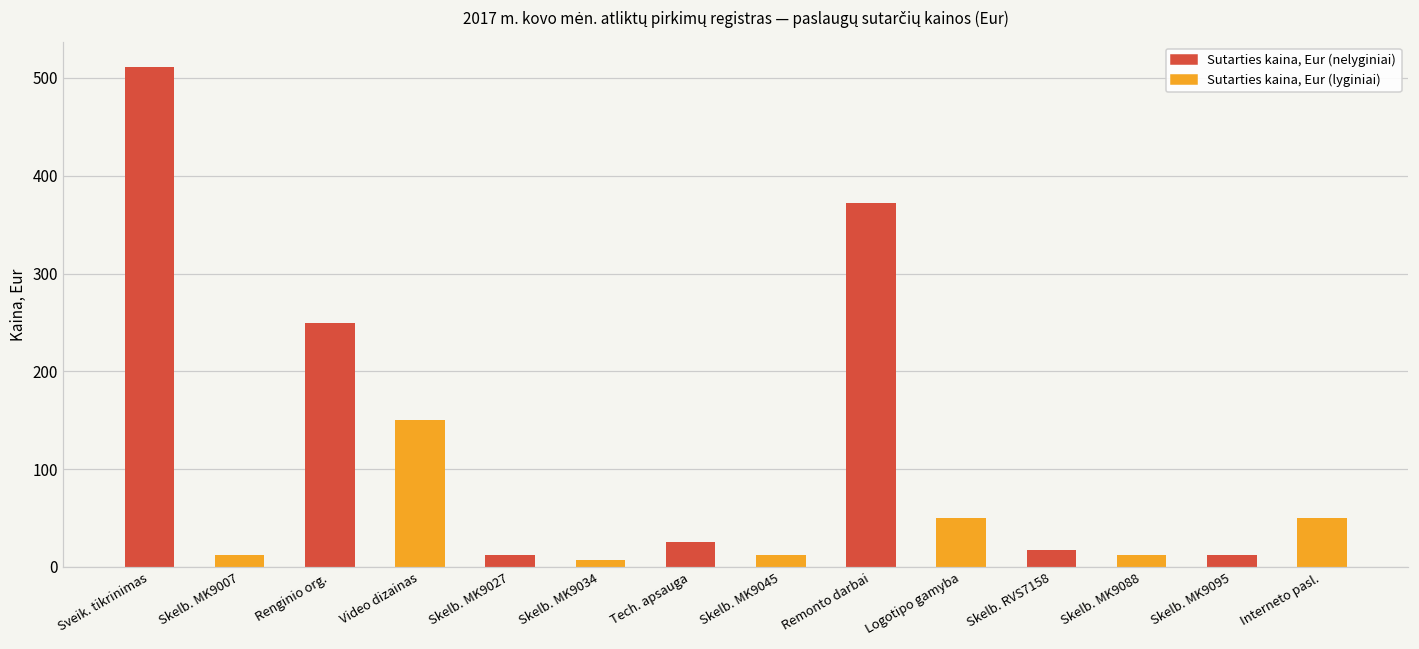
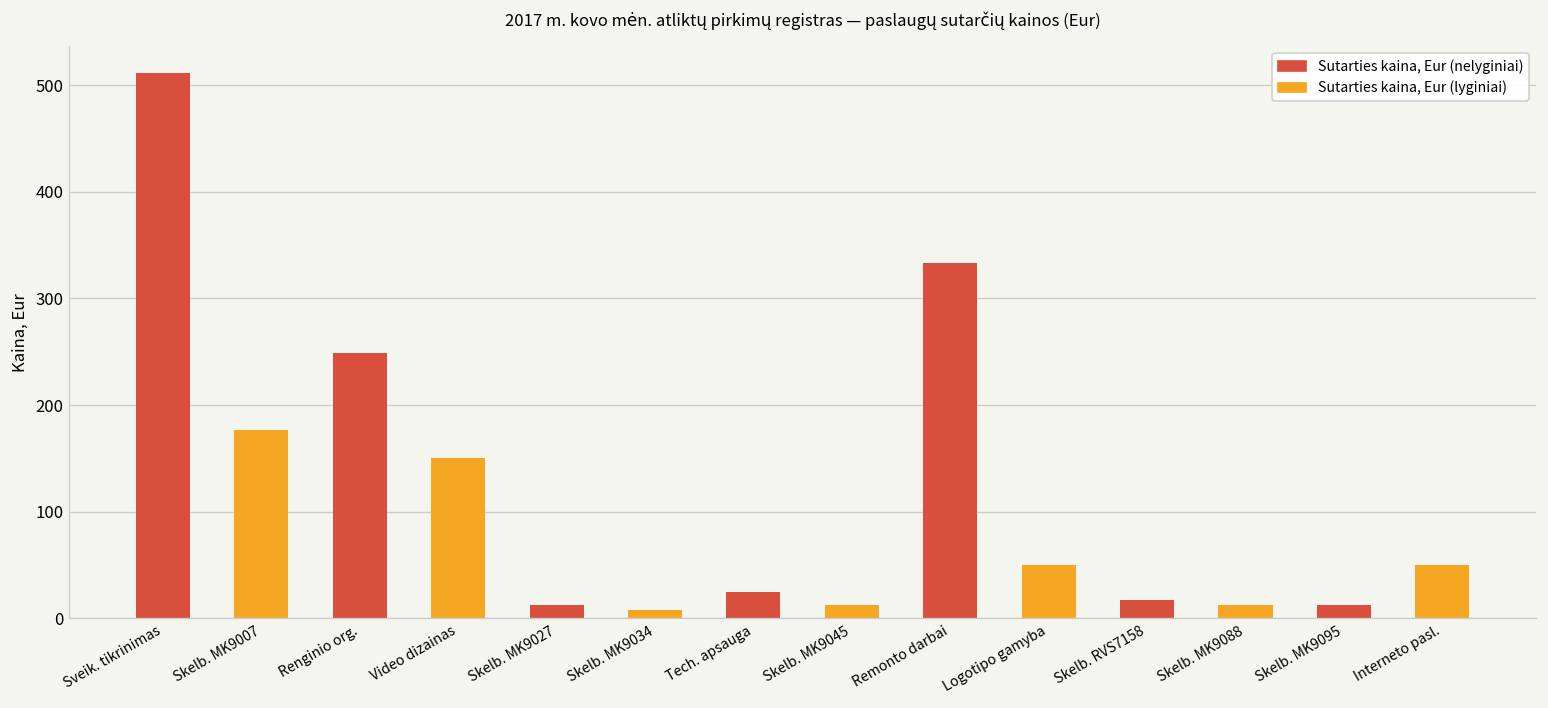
Skelb. MK9007: 10 -> 180
Remonto darbai: 370 -> 330
